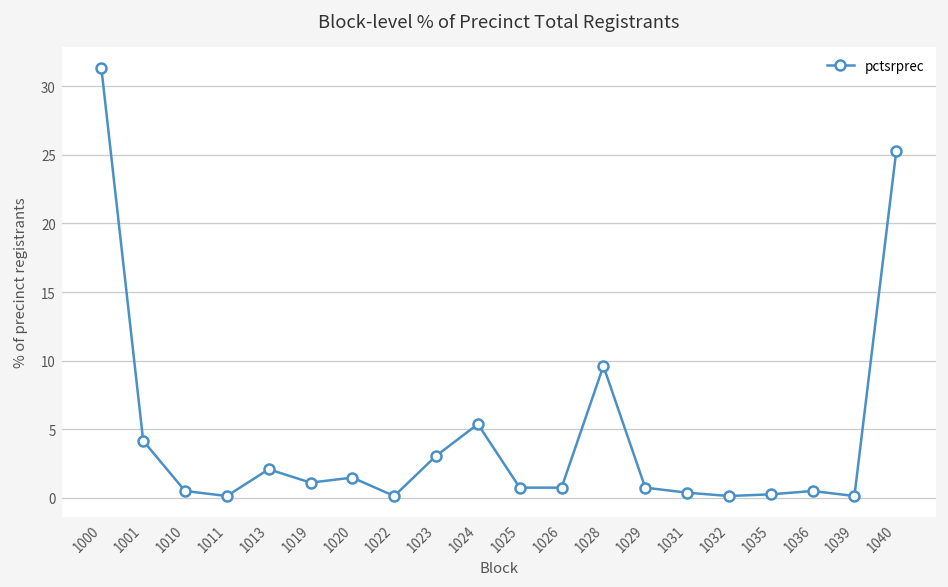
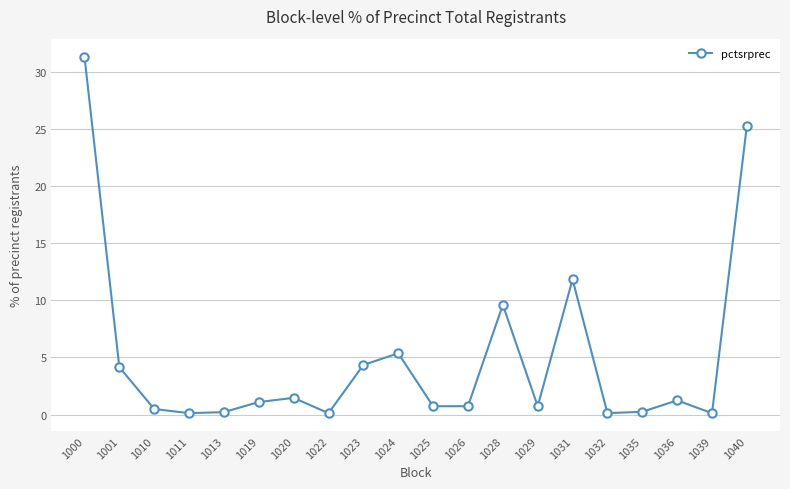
1013: 2.1 -> 0.2
1023: 3.0 -> 4.3
1031: 0.4 -> 11.8
1036: 0.5 -> 1.2
